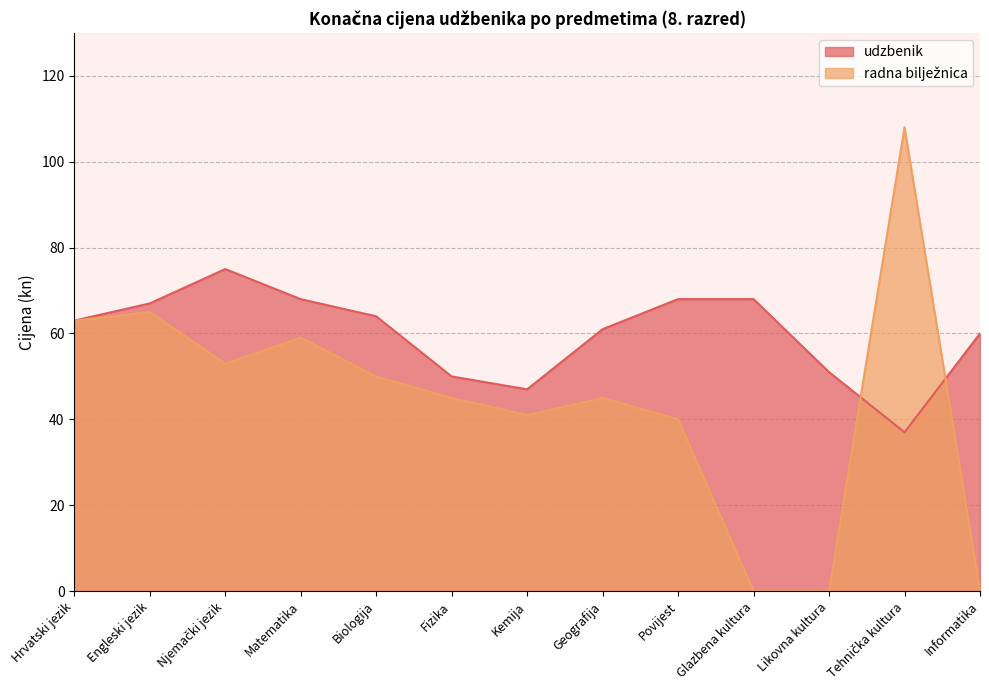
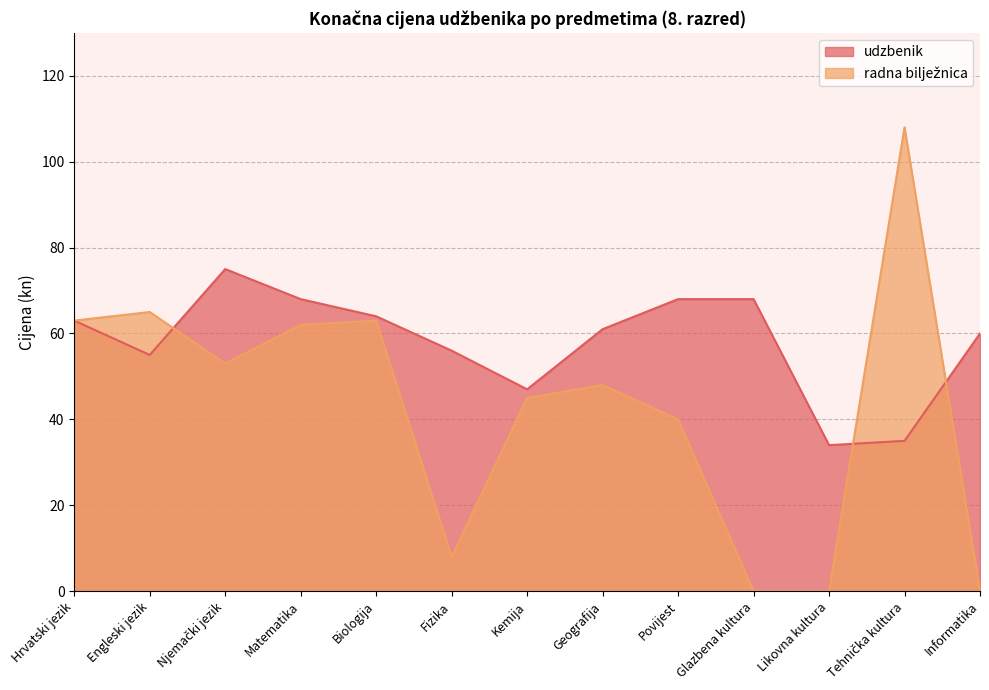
udzbenik, Engleski jezik: 67 -> 55
radna bilježnica, Matematika: 59 -> 62
radna bilježnica, Biologija: 50 -> 63
udzbenik, Fizika: 50 -> 56
radna bilježnica, Fizika: 45 -> 8
radna bilježnica, Kemija: 41 -> 45
radna bilježnica, Geografija: 45 -> 48
udzbenik, Likovna kultura: 51 -> 34
udzbenik, Tehnička kultura: 37 -> 35
